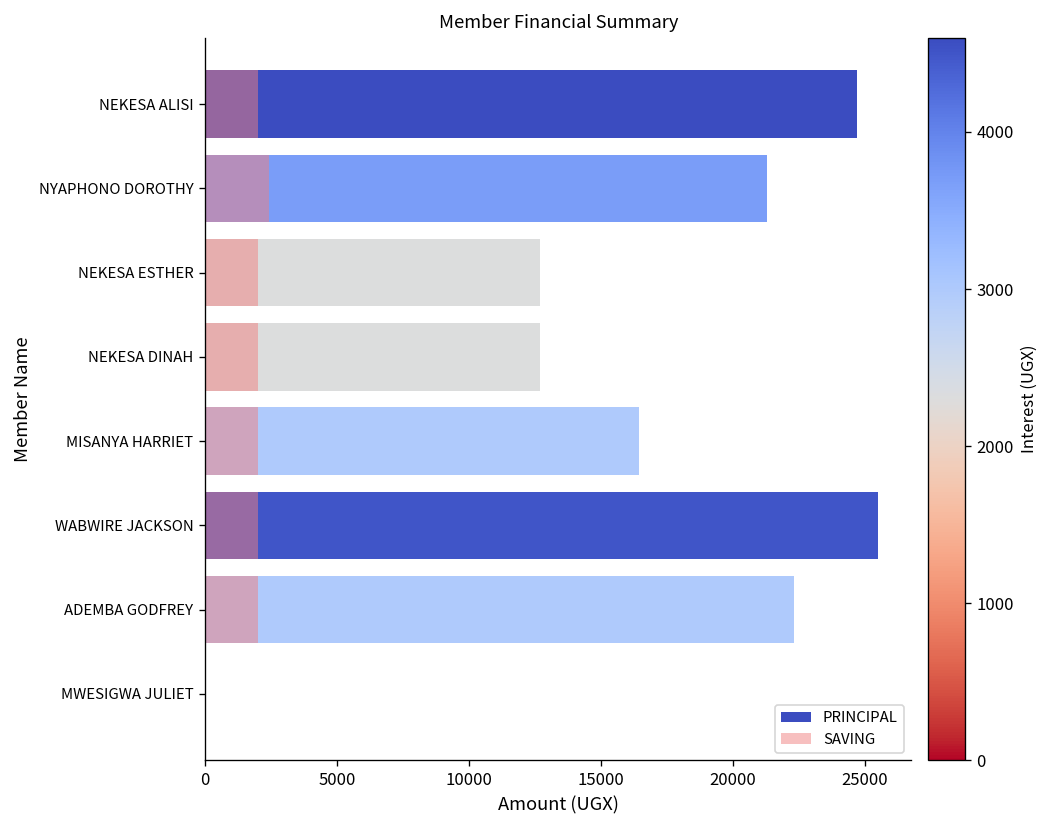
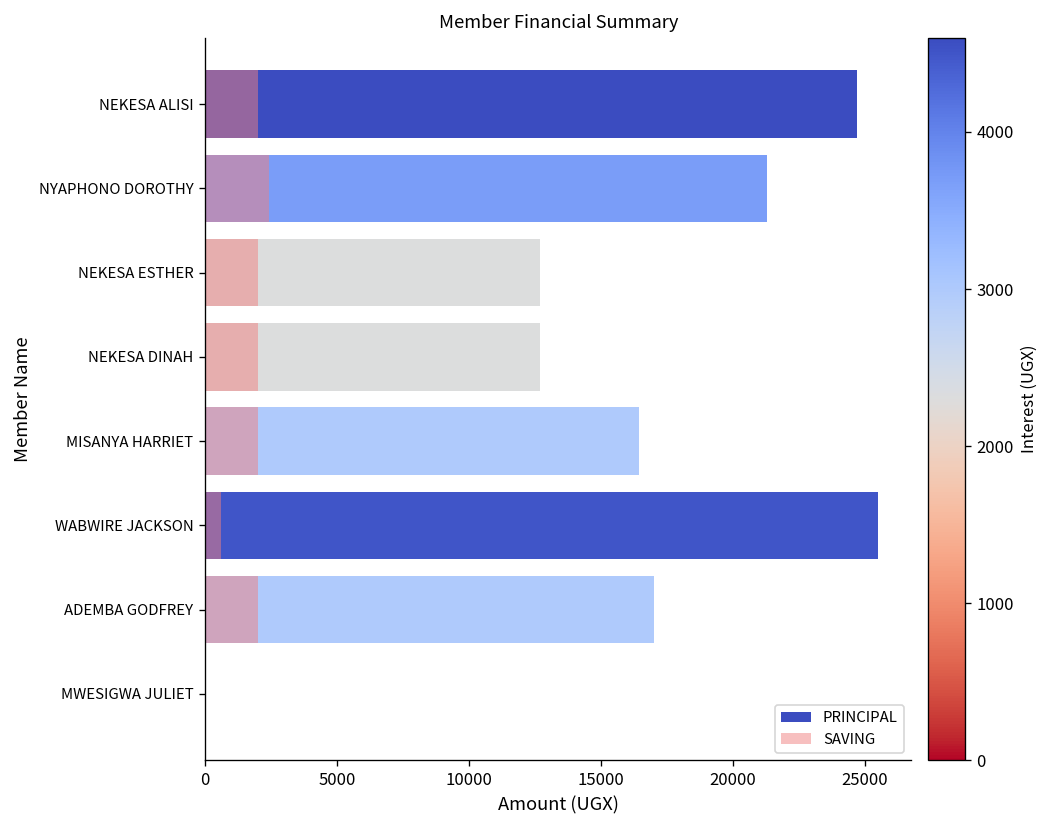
SAVING, WABWIRE JACKSON: 2000 -> 600
PRINCIPAL, ADEMBA GODFREY: 22300 -> 17000
